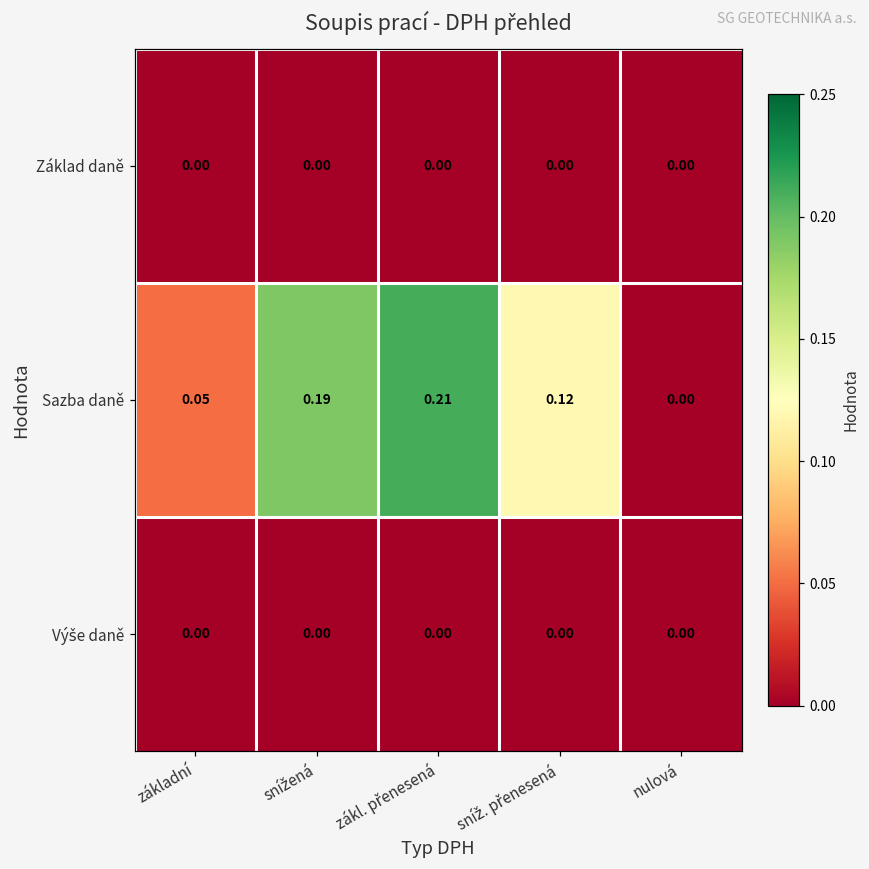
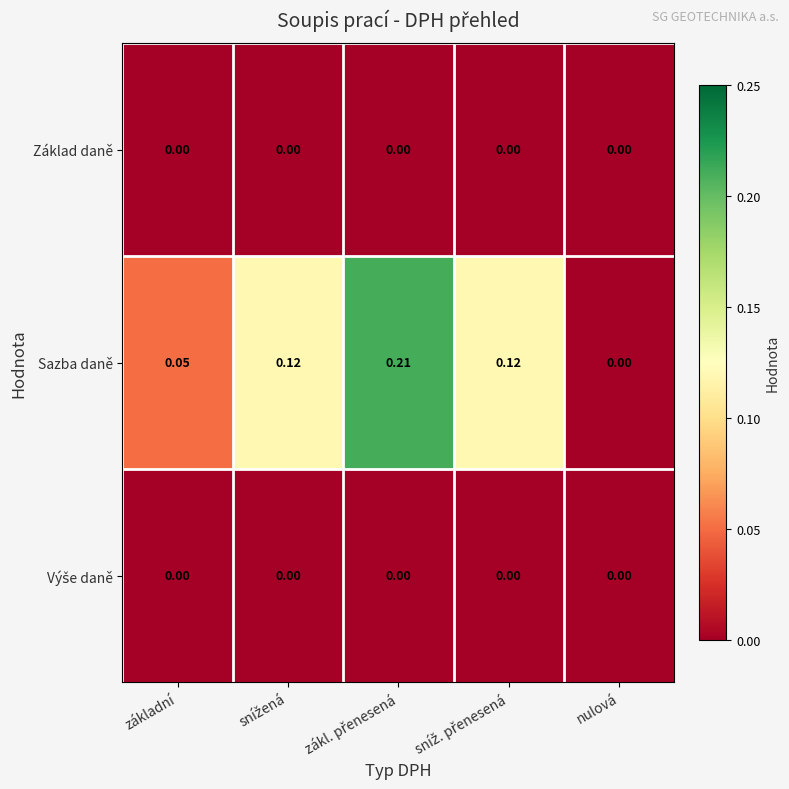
Sazba daně, snížená: 0.19 -> 0.12
